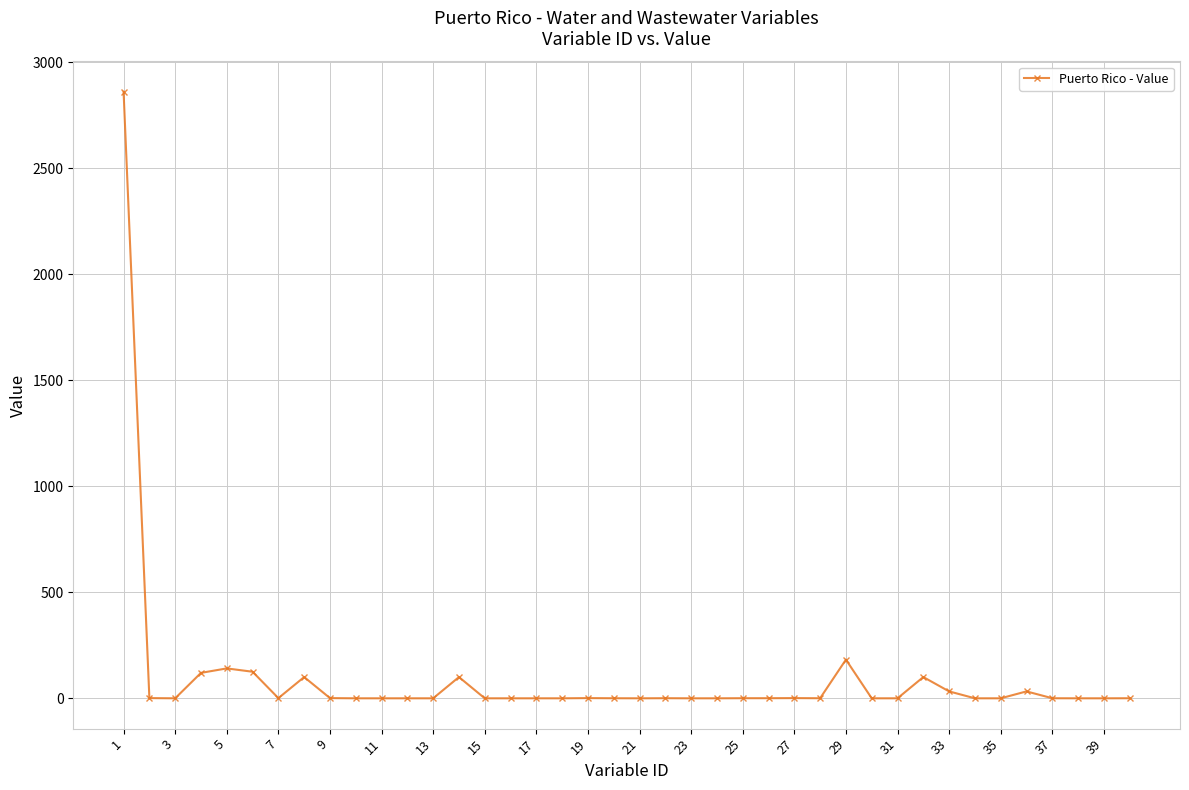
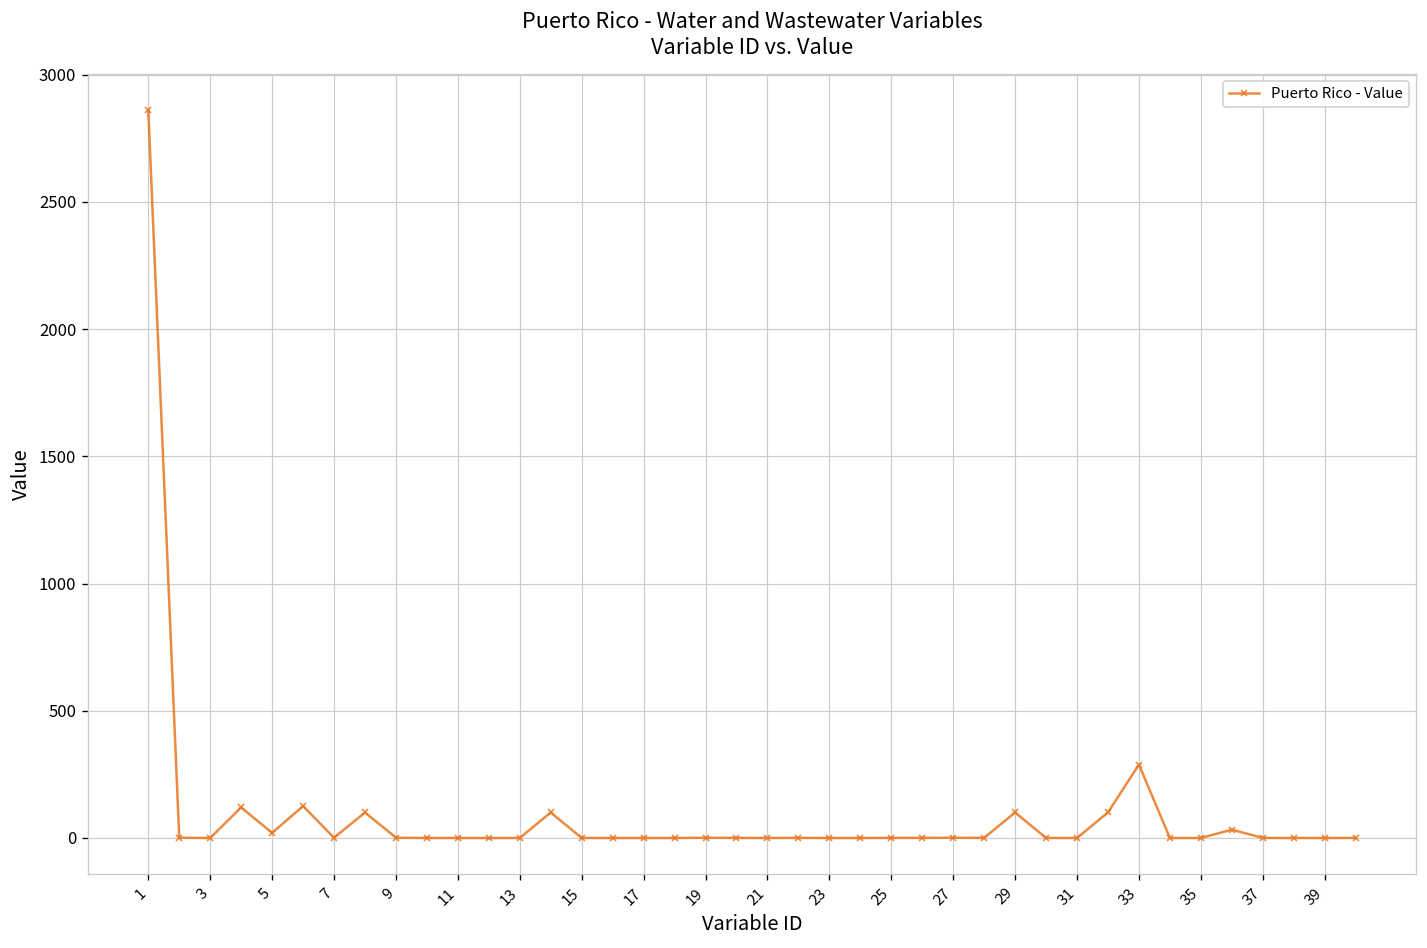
5: 140 -> 20
29: 180 -> 100
33: 30 -> 290
